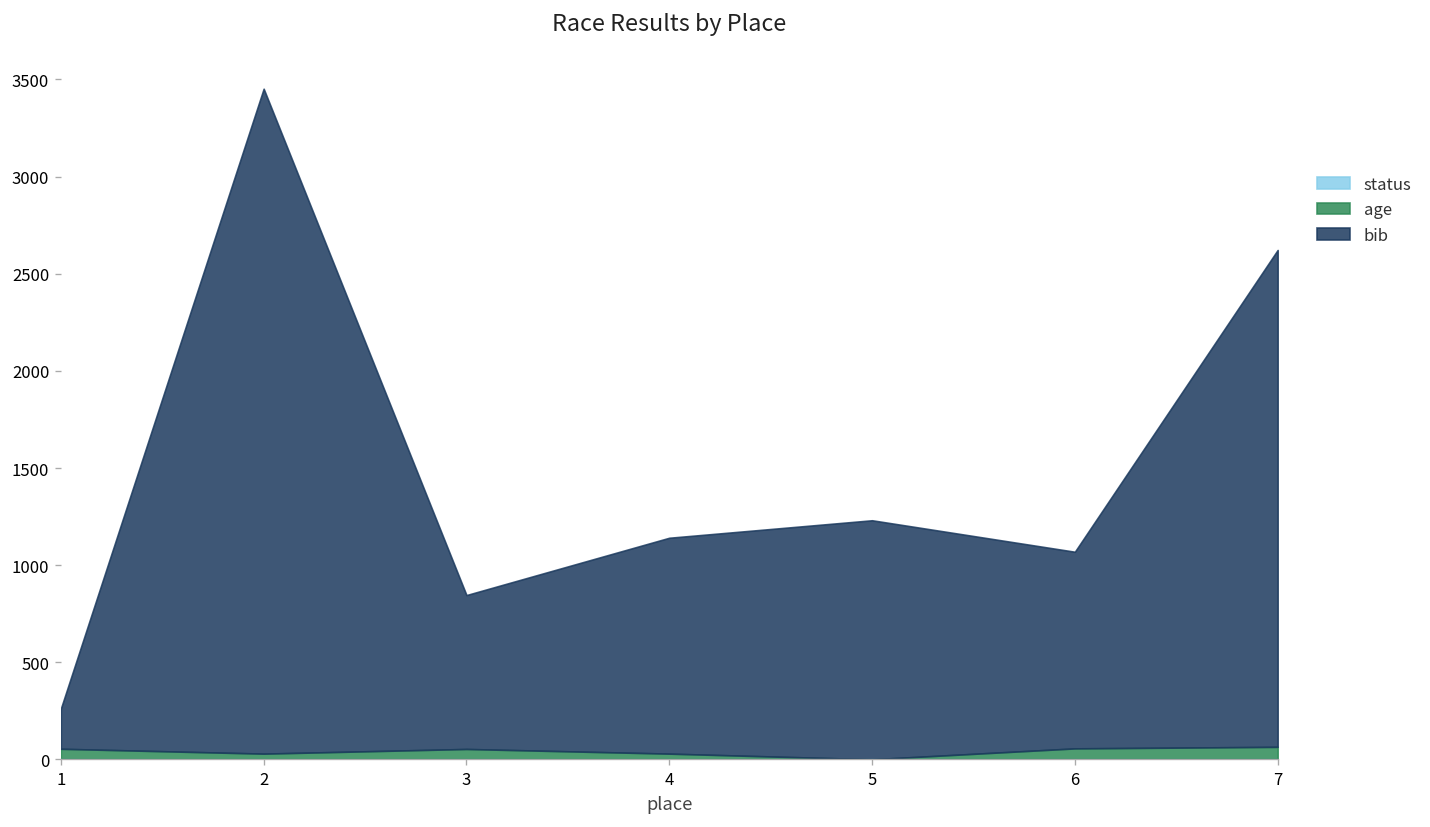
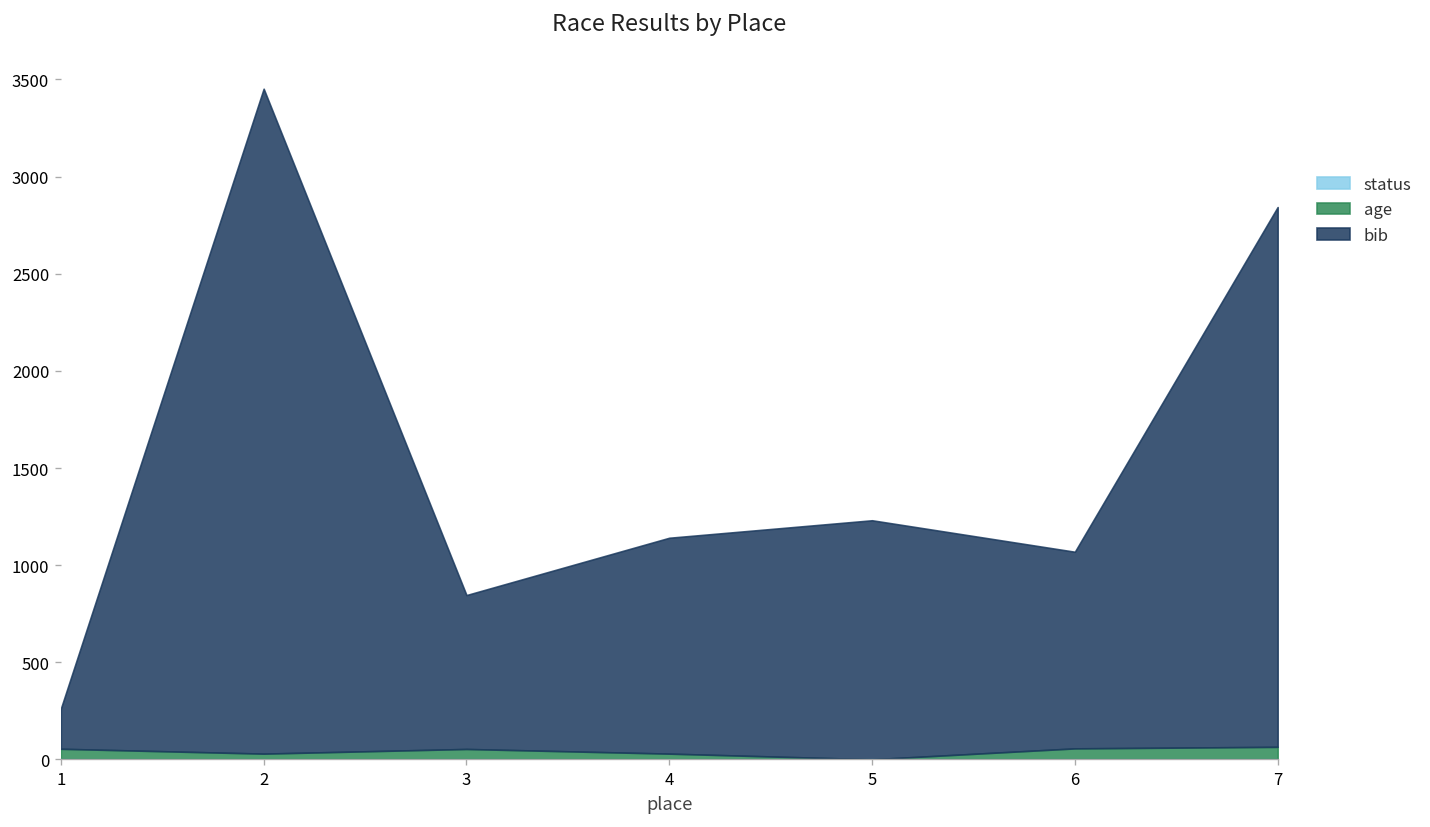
bib, 7: 2560 -> 2780
